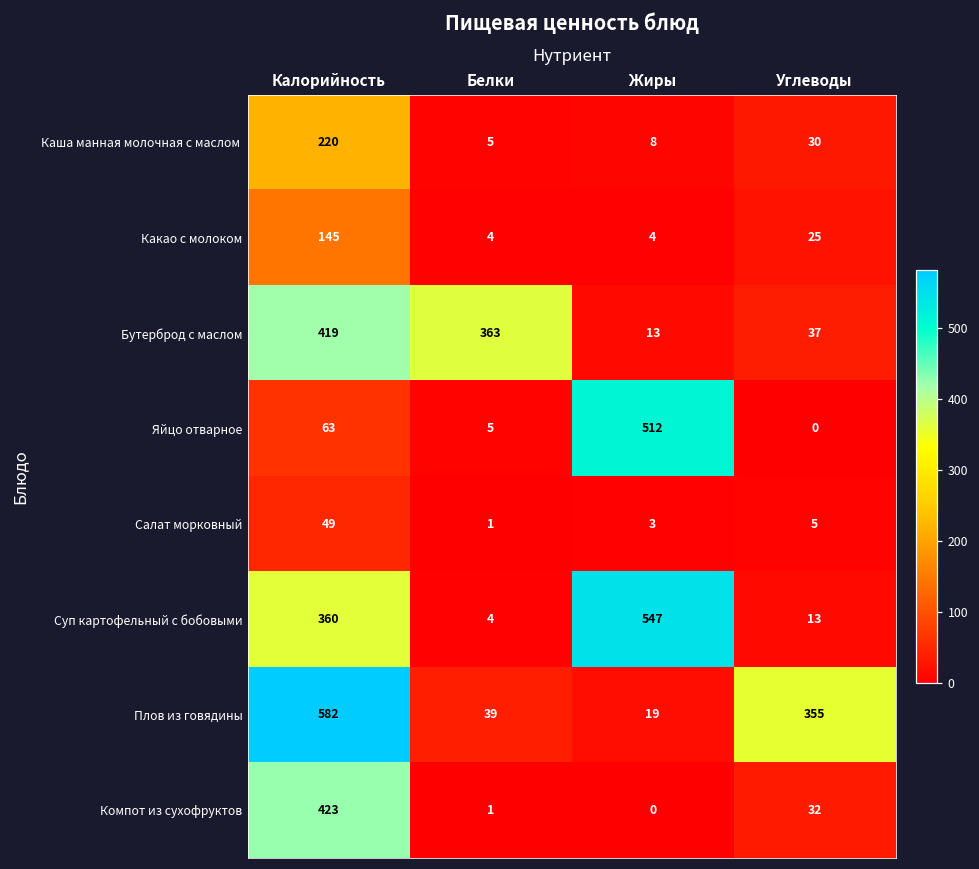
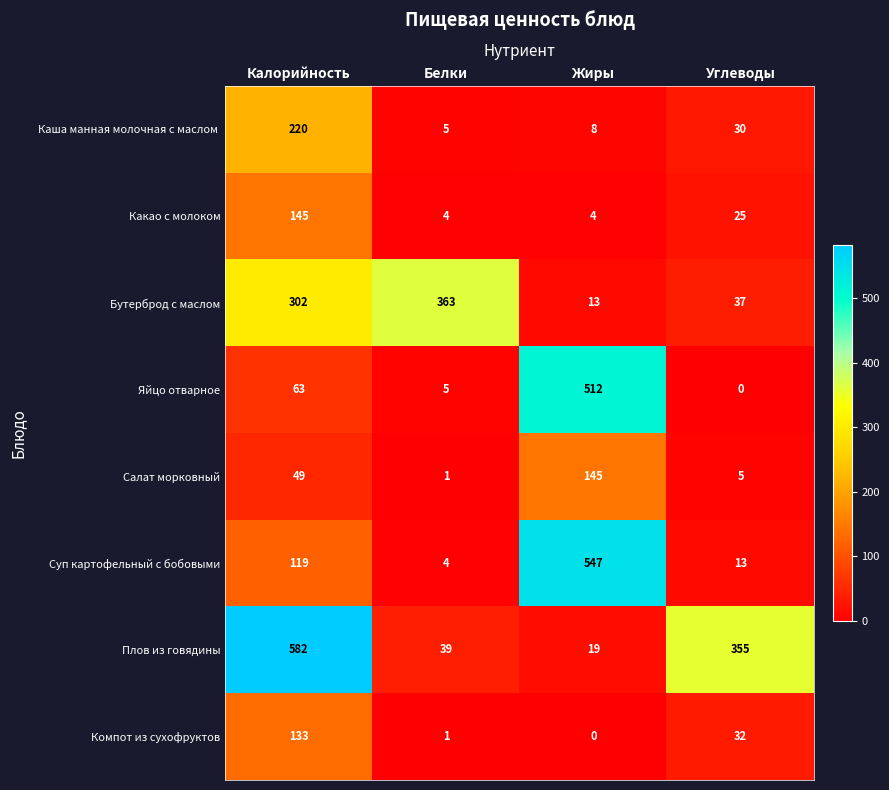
Бутерброд с маслом, Калорийность: 419 -> 302
Салат морковный, Жиры: 3 -> 145
Суп картофельный с бобовыми, Калорийность: 360 -> 119
Компот из сухофруктов, Калорийность: 423 -> 133
